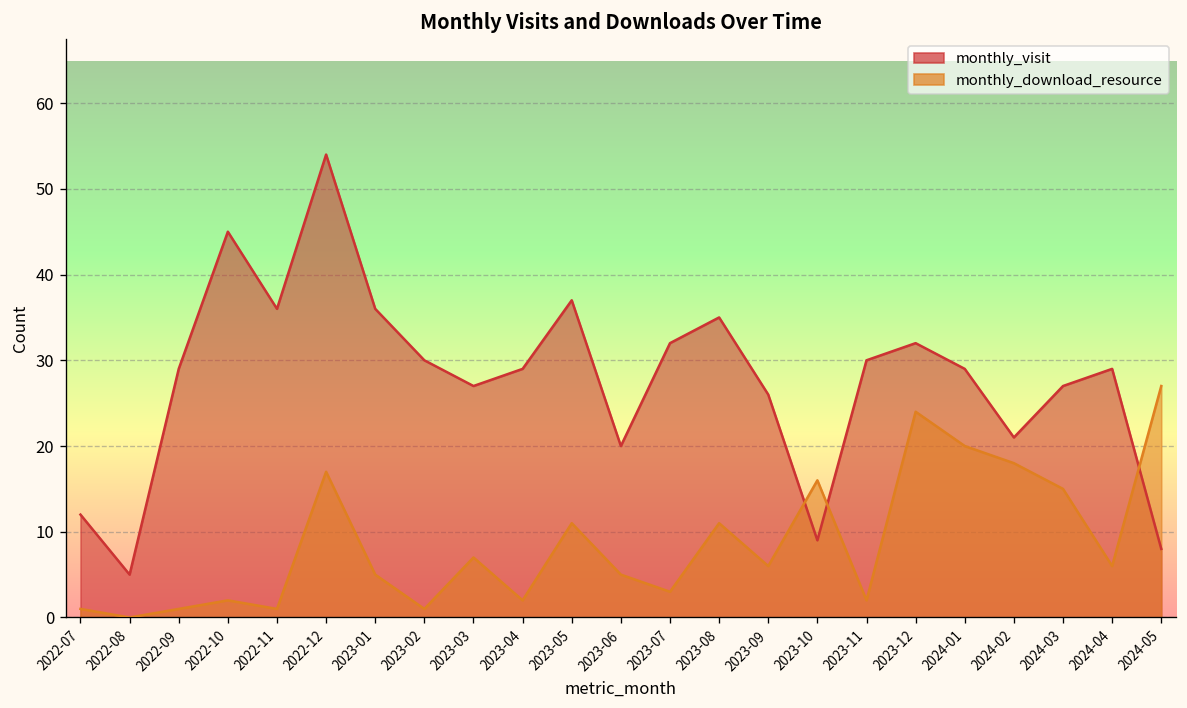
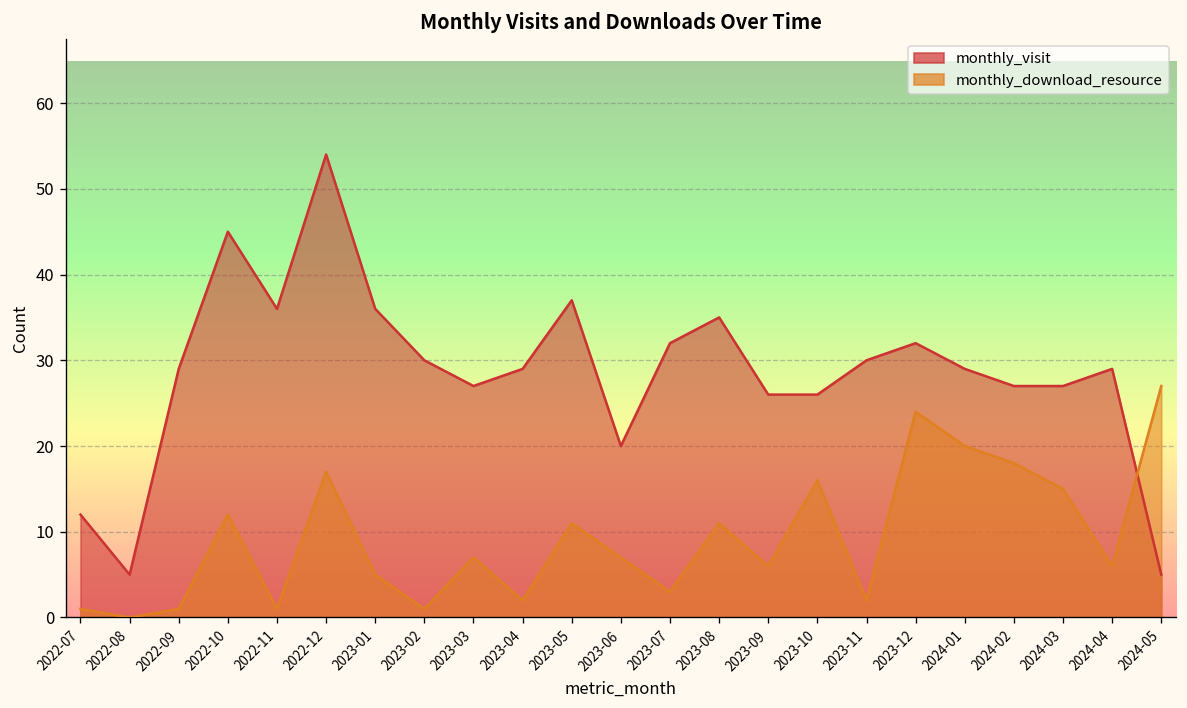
monthly_download_resource, 2022-10: 2 -> 12
monthly_download_resource, 2023-06: 5 -> 7
monthly_visit, 2023-10: 9 -> 26
monthly_visit, 2024-02: 21 -> 27
monthly_visit, 2024-05: 8 -> 5
